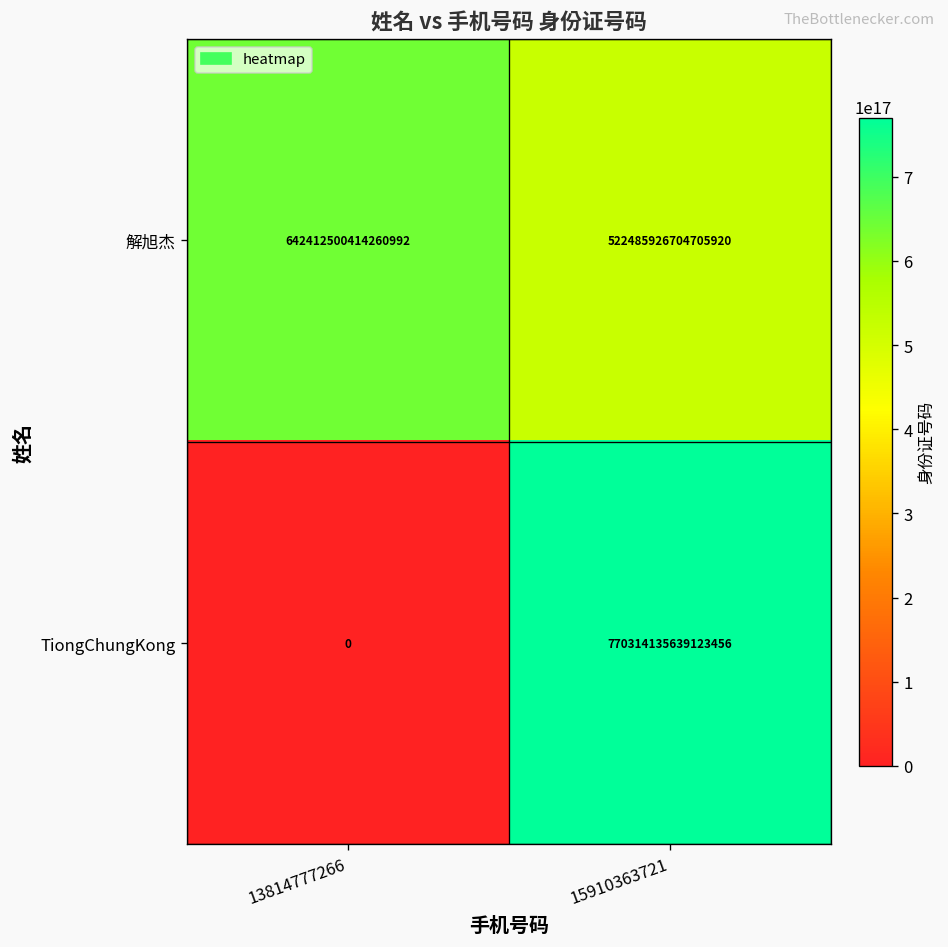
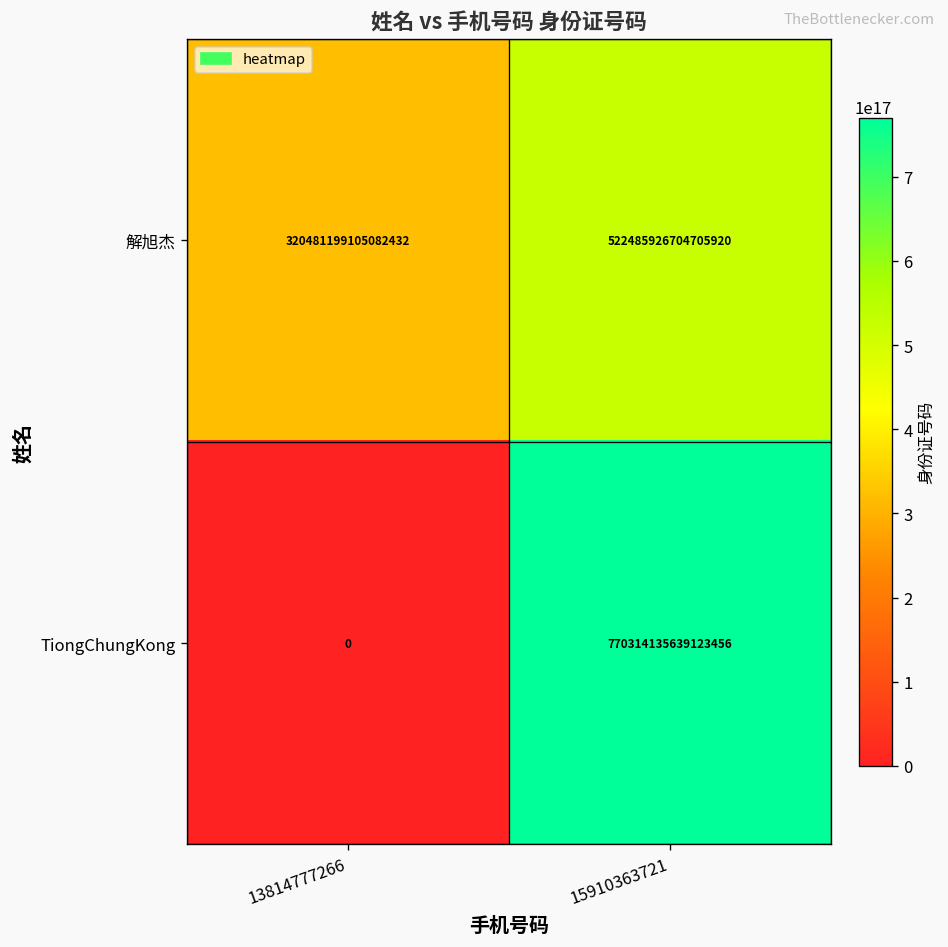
解旭杰, 13814777266: 642412500414260992 -> 320481199105082432
